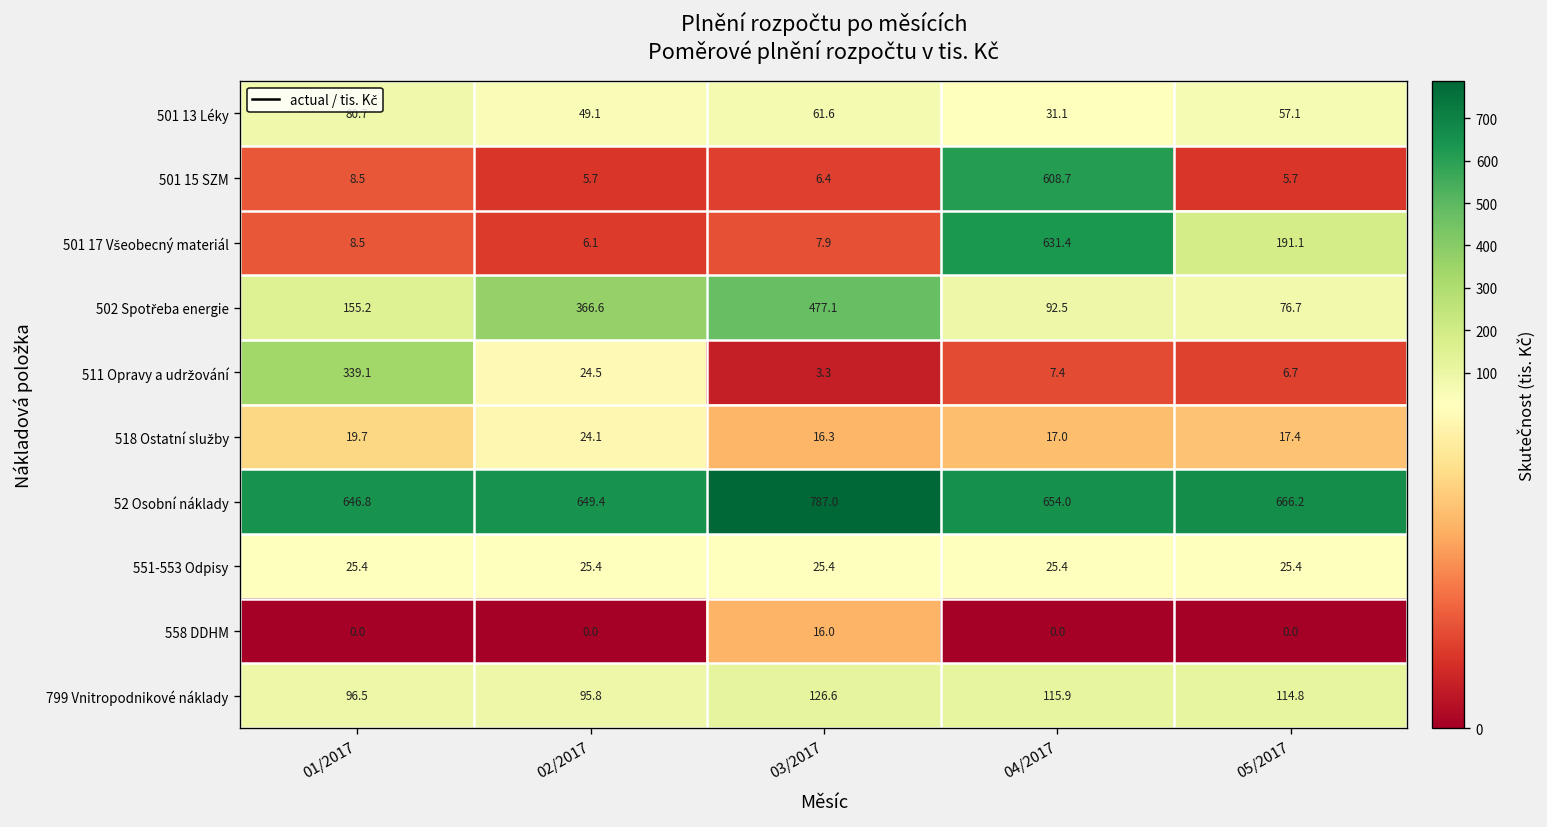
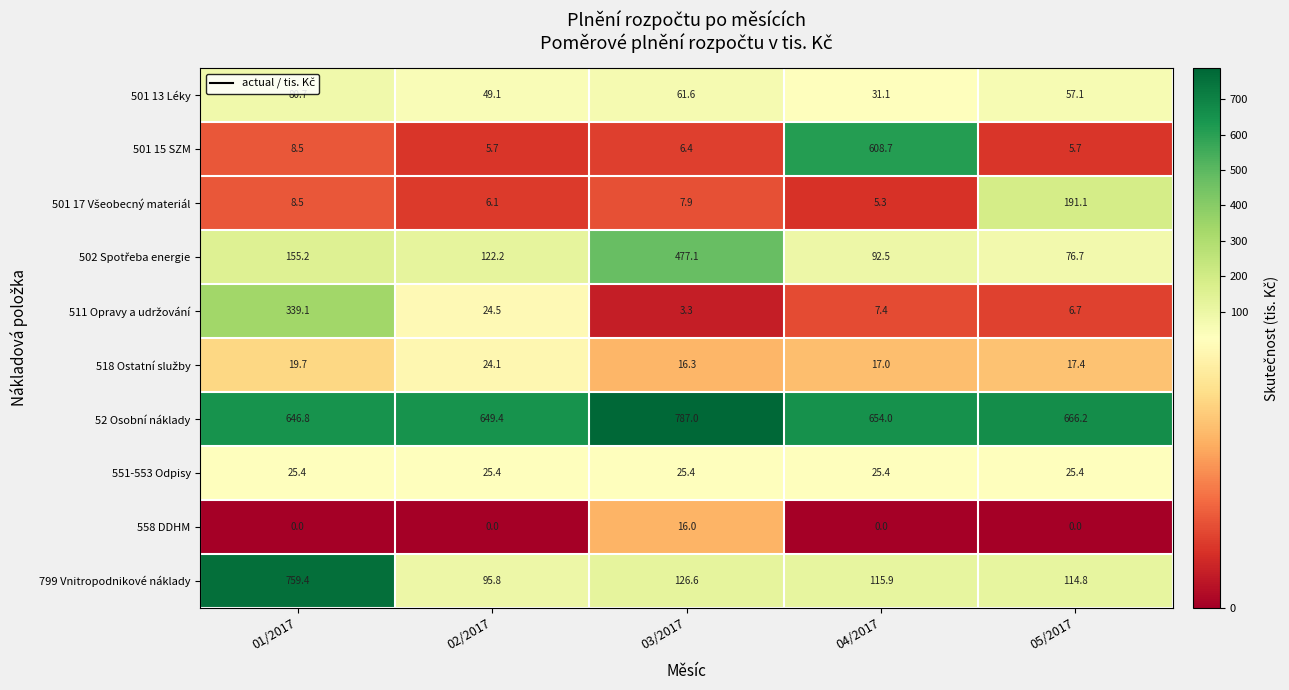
501 17 Všeobecný materiál, 04/2017: 631.4 -> 5.3
502 Spotřeba energie, 02/2017: 366.6 -> 122.2
799 Vnitropodnikové náklady, 01/2017: 96.5 -> 759.4
